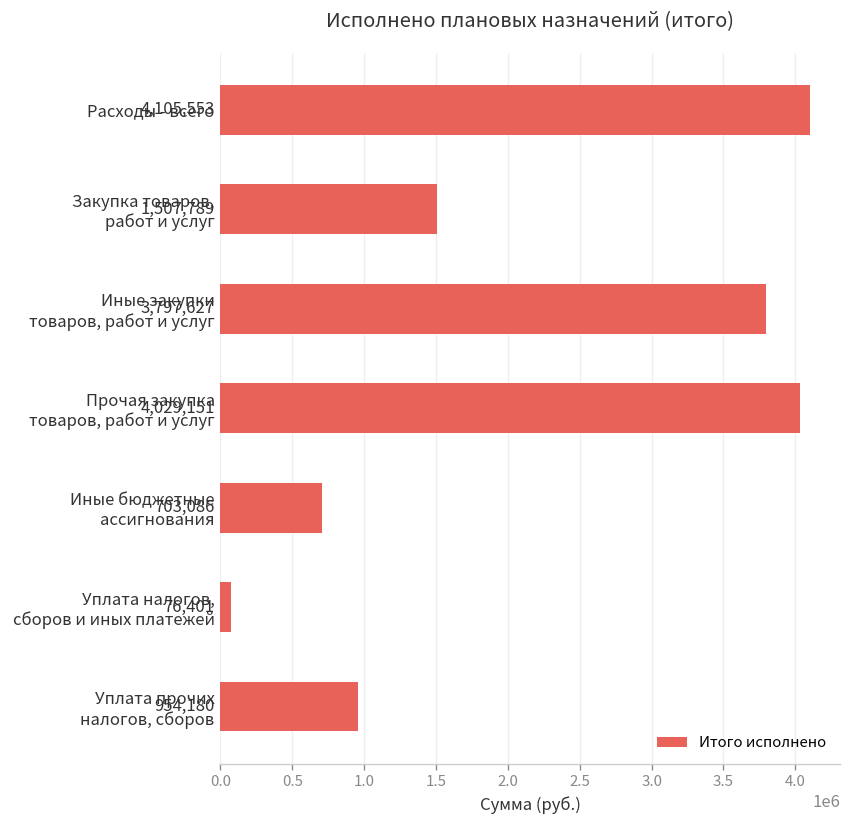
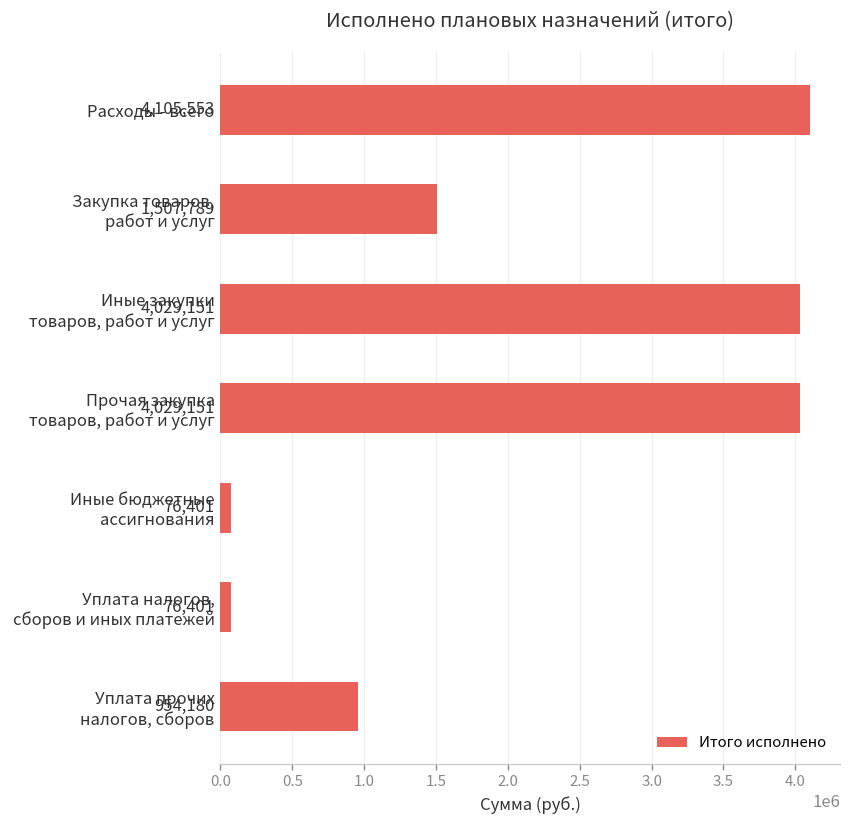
Иные закупки товаров, работ и услуг: 3,797,627 -> 4,029,151
Иные бюджетные ассигнования: 703,086 -> 76,401
